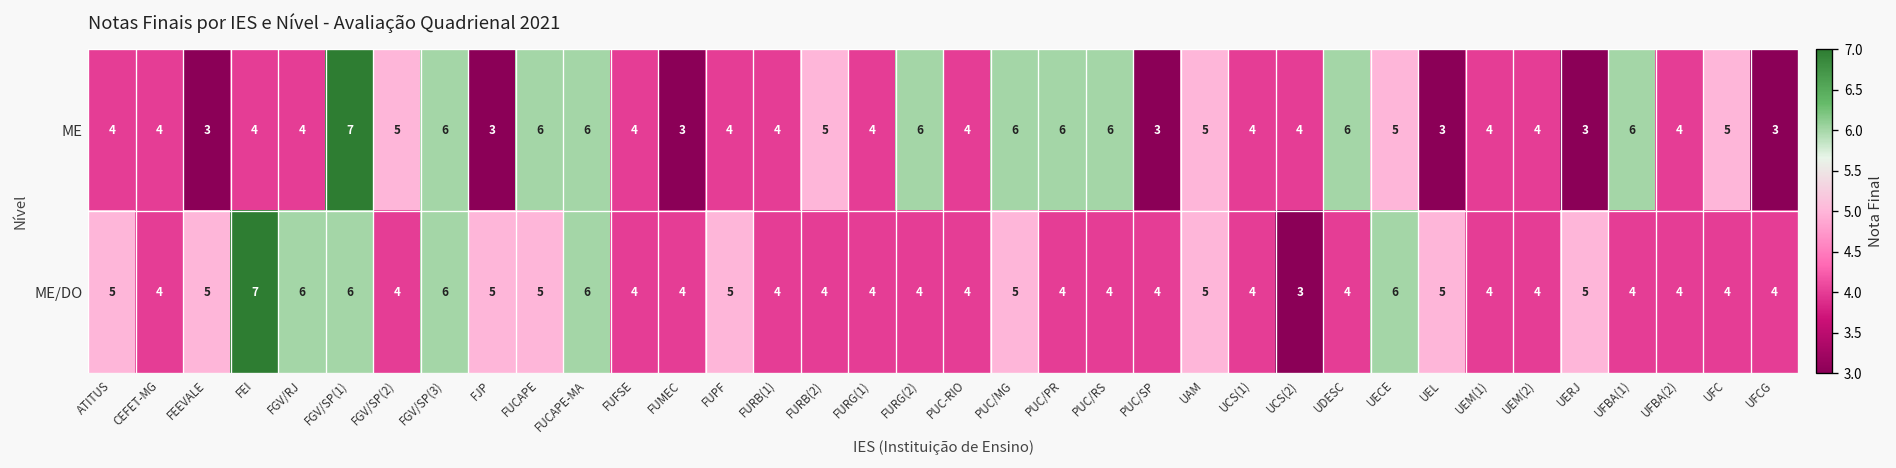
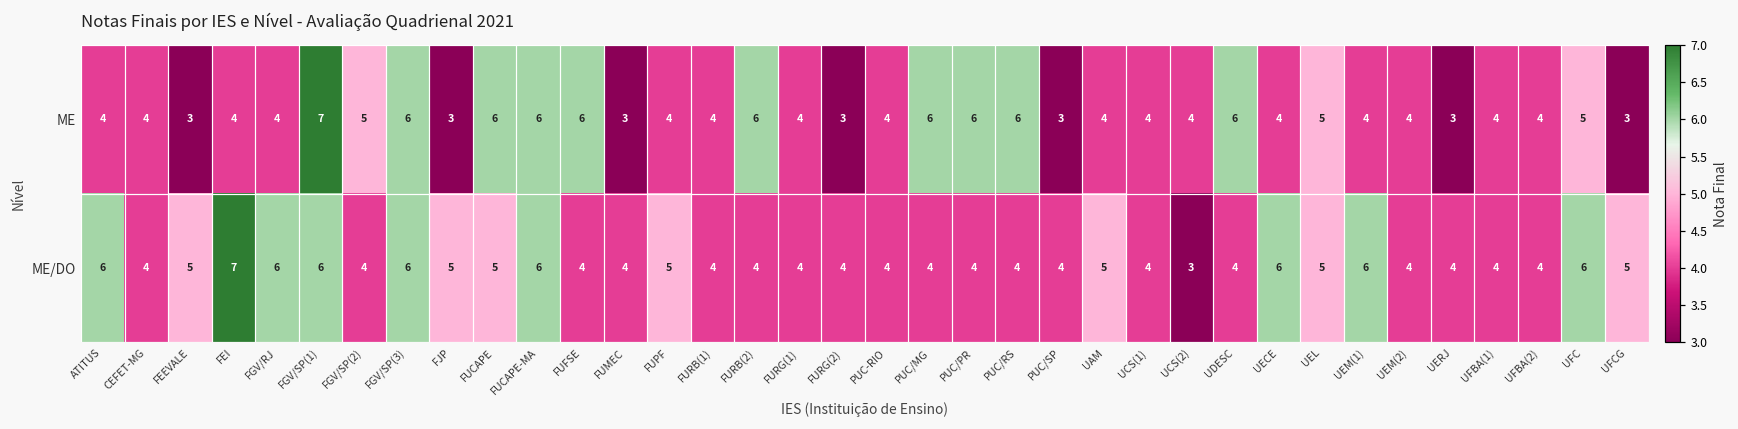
ME, FUFSE: 4 -> 6
ME, FURB(2): 5 -> 6
ME, FURG(2): 6 -> 3
ME, UAM: 5 -> 4
ME, UECE: 5 -> 4
ME, UEL: 3 -> 5
ME, UFBA(1): 6 -> 4
ME/DO, ATITUS: 5 -> 6
ME/DO, PUC/MG: 5 -> 4
ME/DO, UEM(1): 4 -> 6
ME/DO, UERJ: 5 -> 4
ME/DO, UFC: 4 -> 6
ME/DO, UFCG: 4 -> 5
